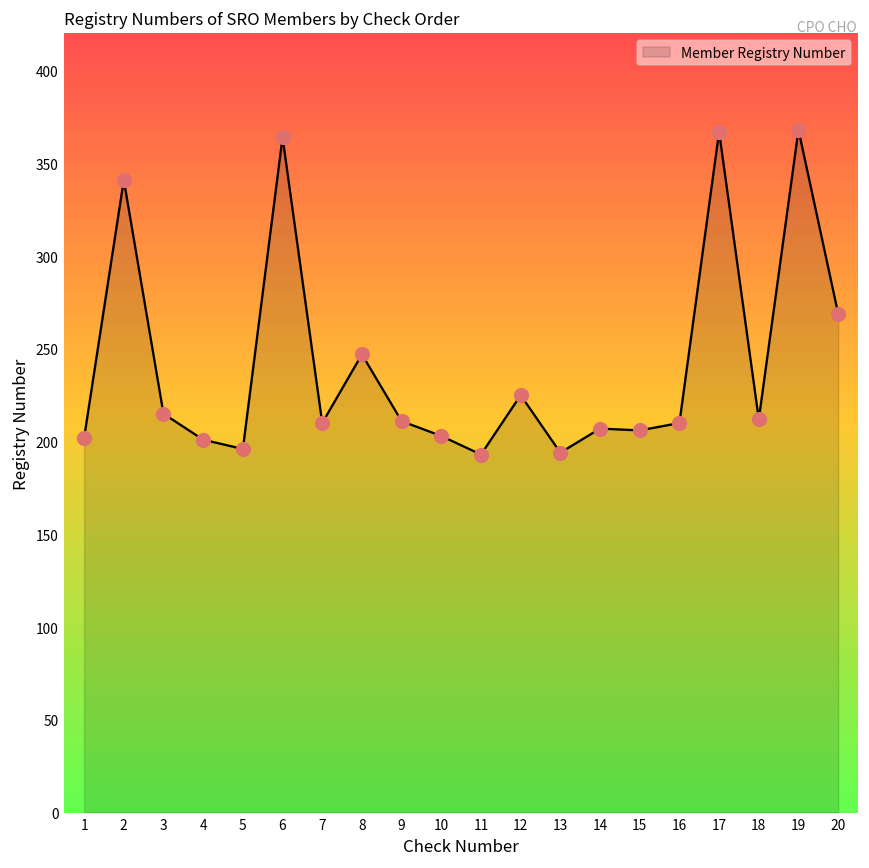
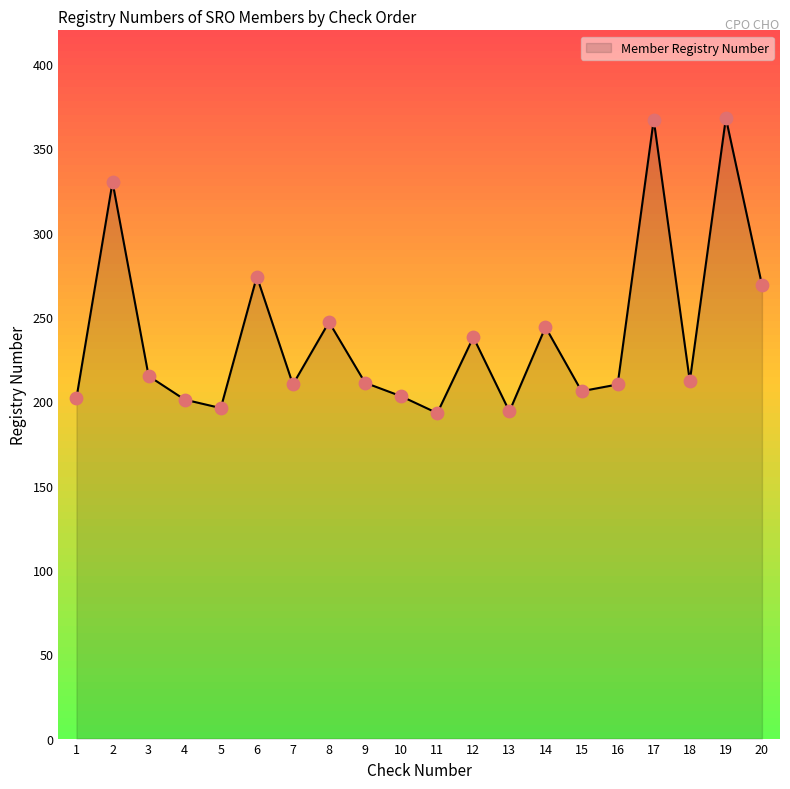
2: 341 -> 330
6: 364 -> 274
12: 225 -> 238
14: 207 -> 244
